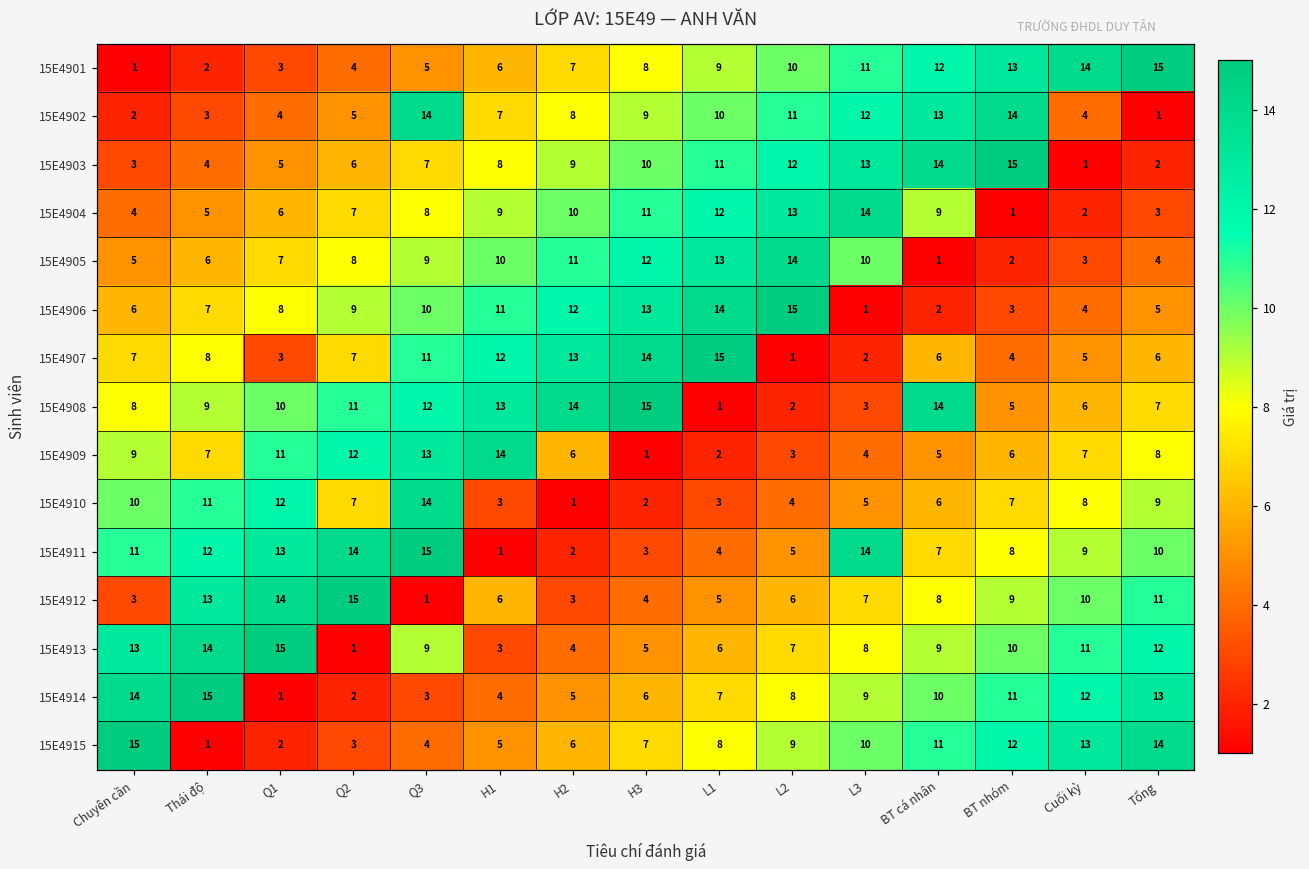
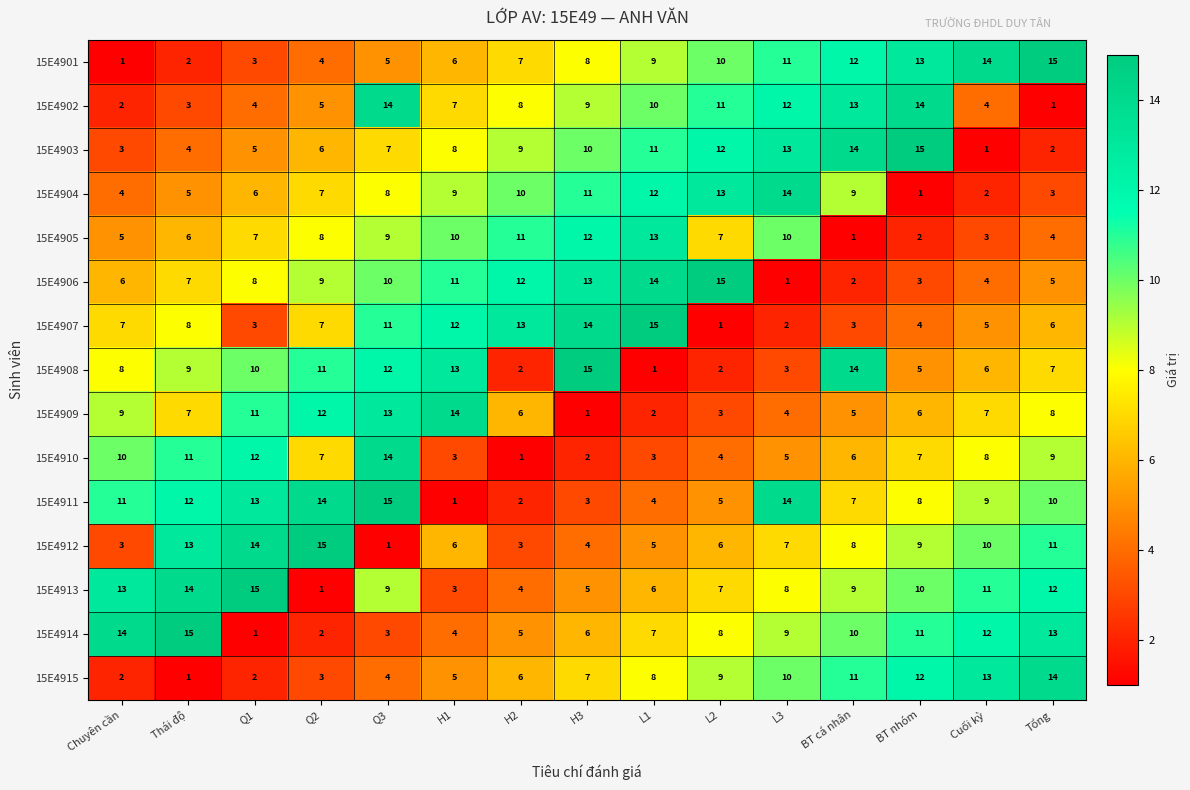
15E4905, L2: 14 -> 7
15E4907, BT cá nhân: 6 -> 3
15E4908, H2: 14 -> 2
15E4915, Chuyên cần: 15 -> 2
